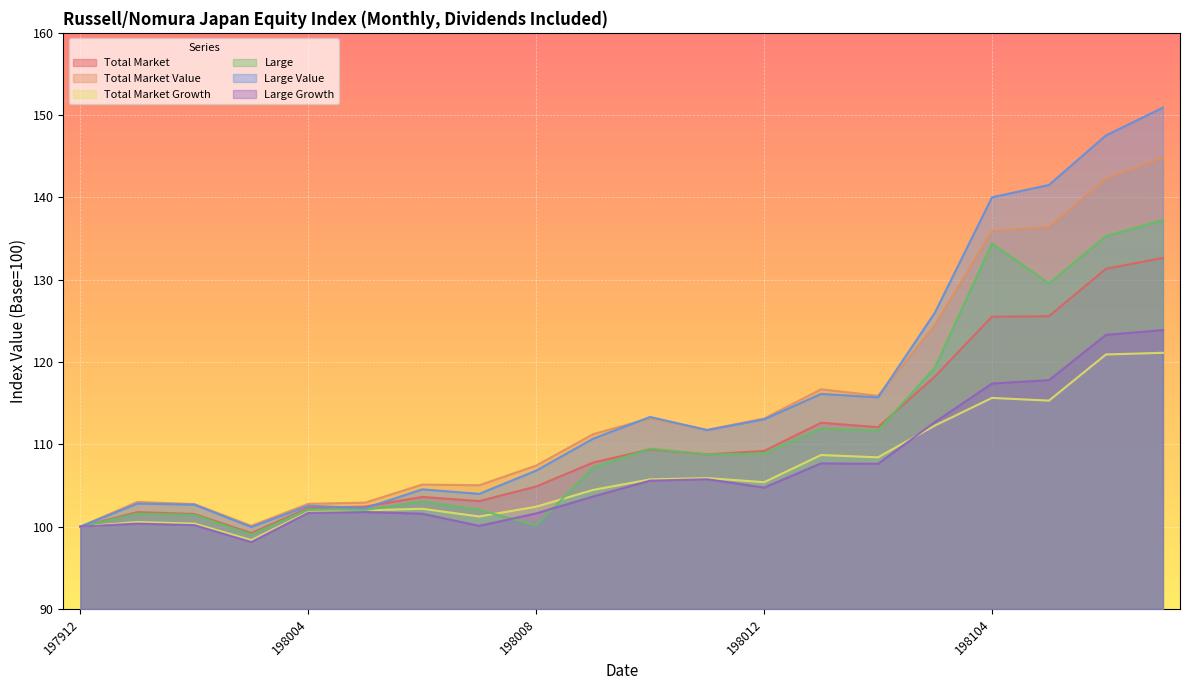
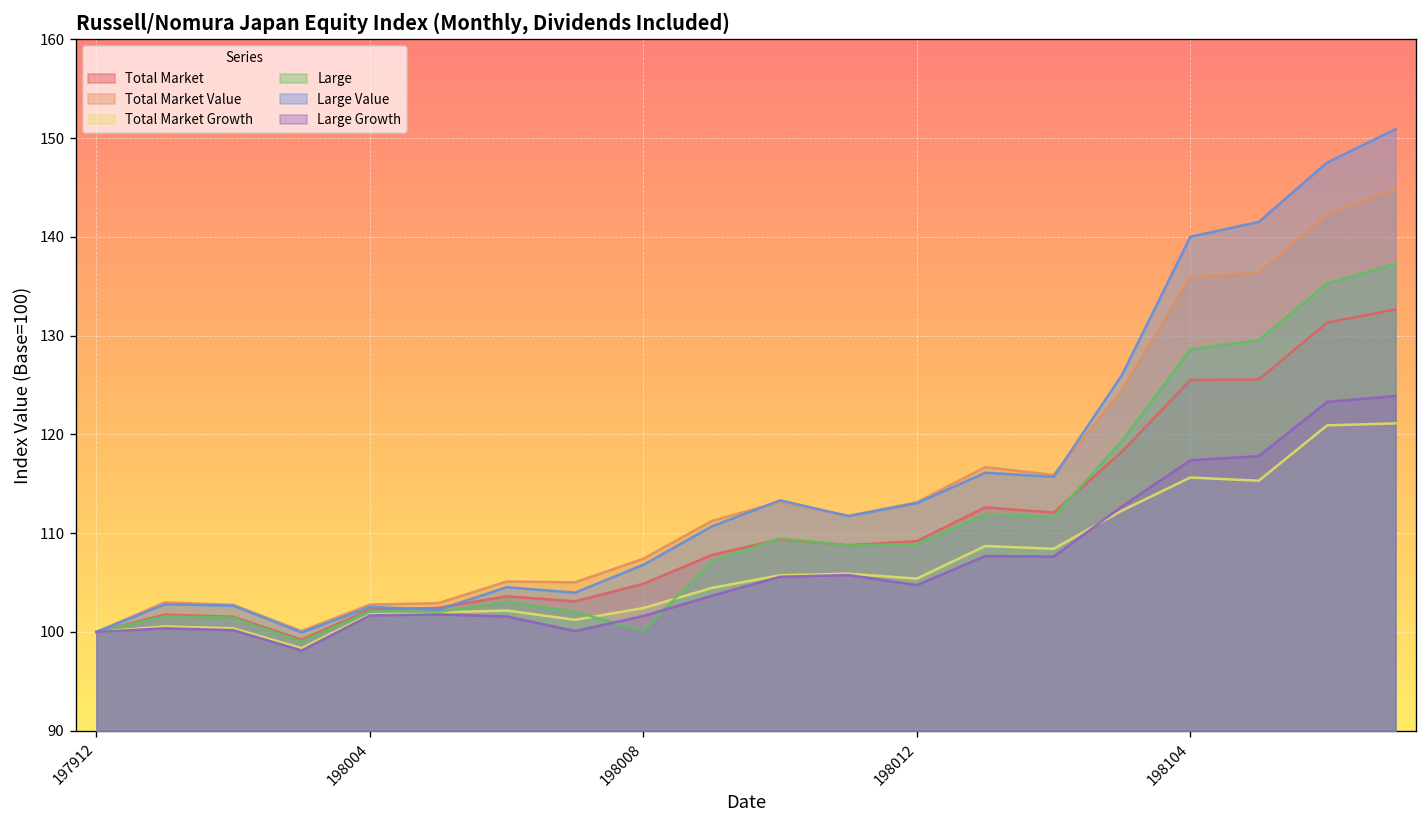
Large, 198104: 134 -> 129
